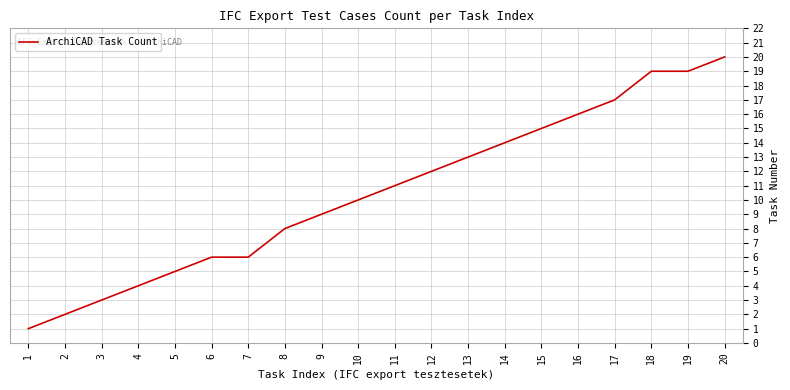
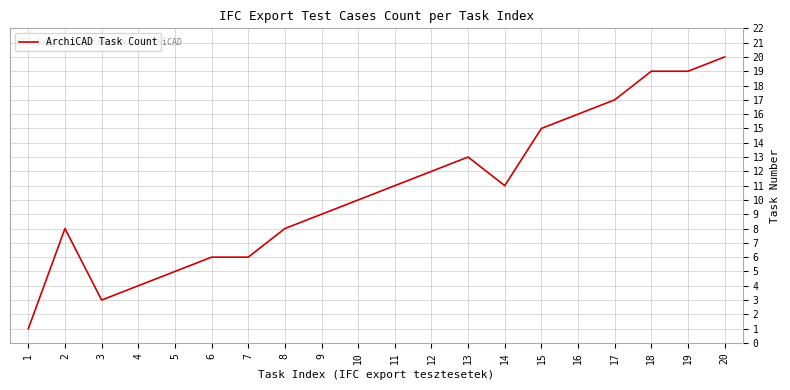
2: 2 -> 8
14: 14 -> 11
